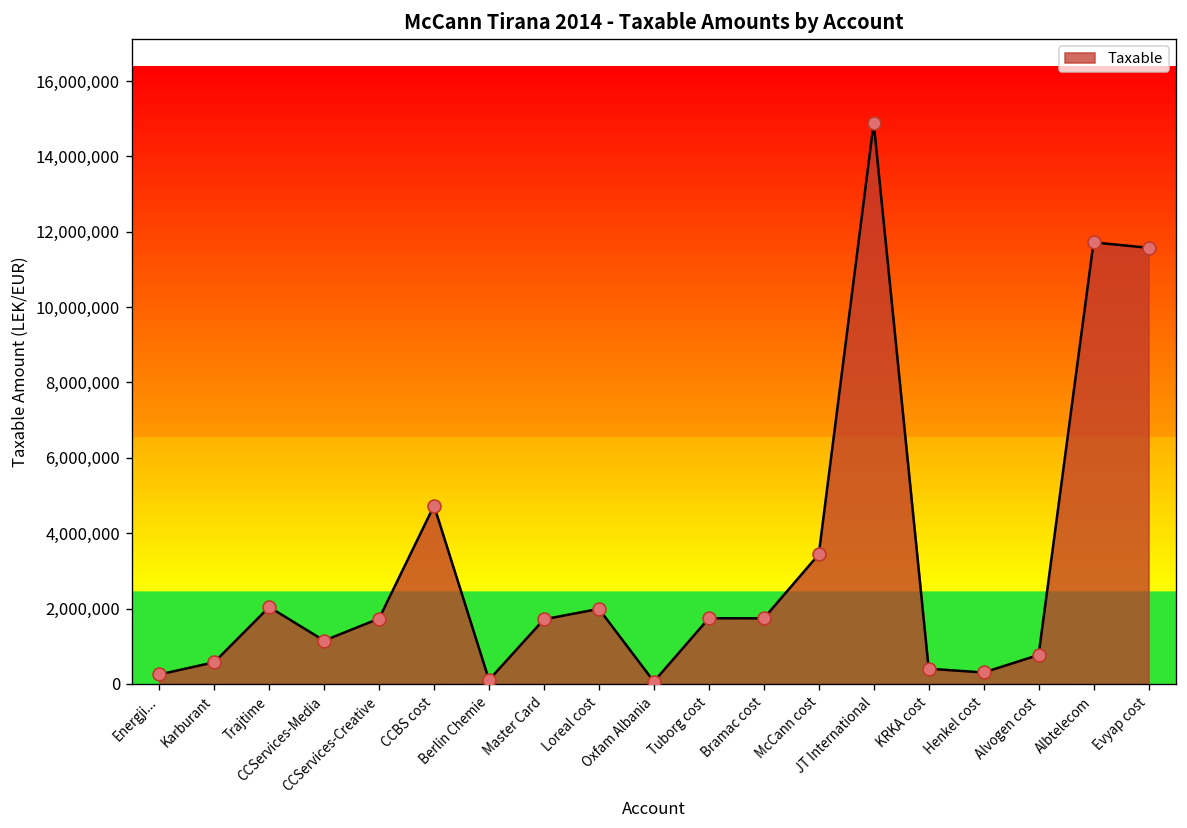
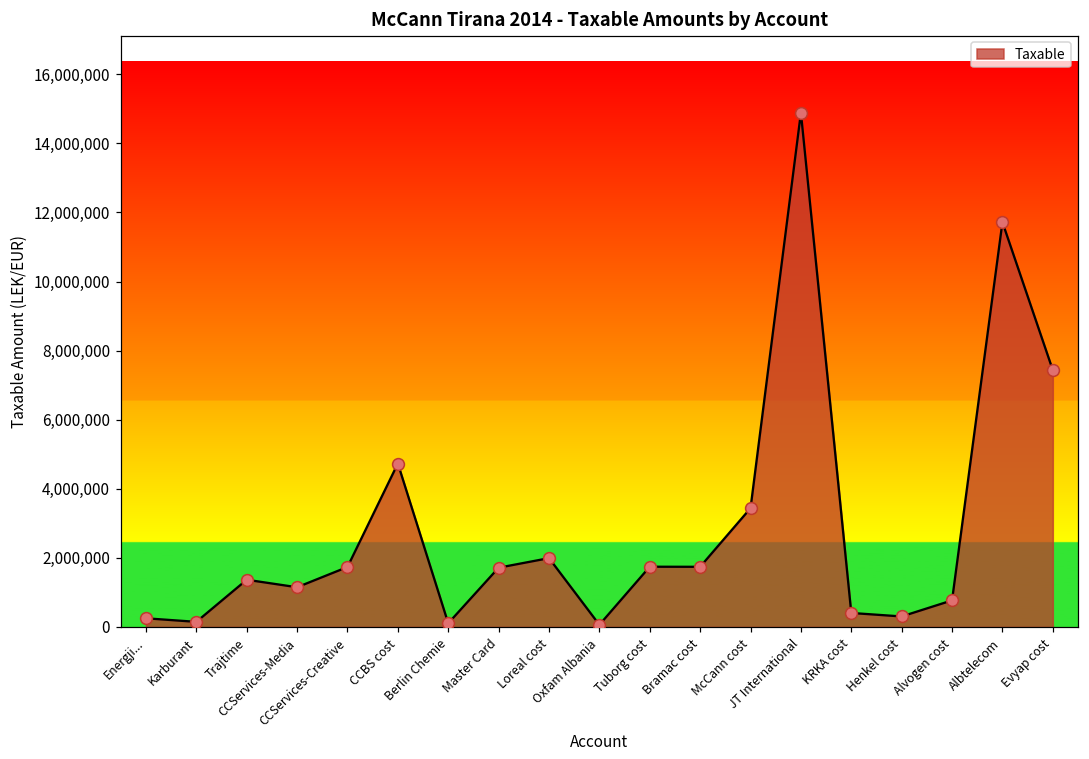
Karburant: 600,000 -> 100,000
Trajtime: 2,000,000 -> 1,400,000
Evyap cost: 11,600,000 -> 7,400,000
